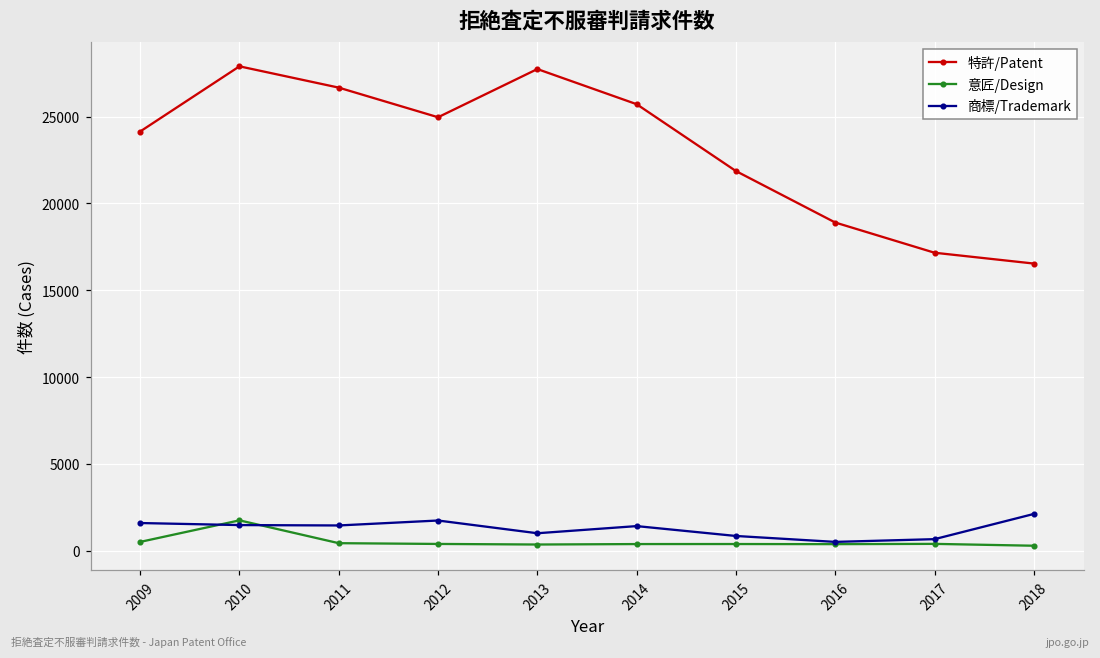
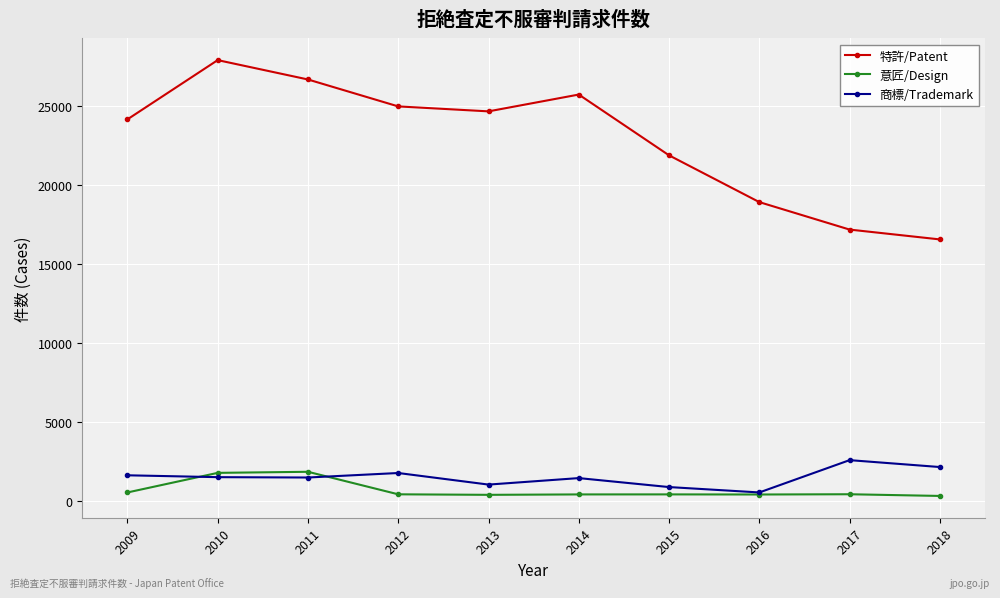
意匠/Design, 2011: 400 -> 1800
特許/Patent, 2013: 27700 -> 24600
商標/Trademark, 2017: 700 -> 2600
